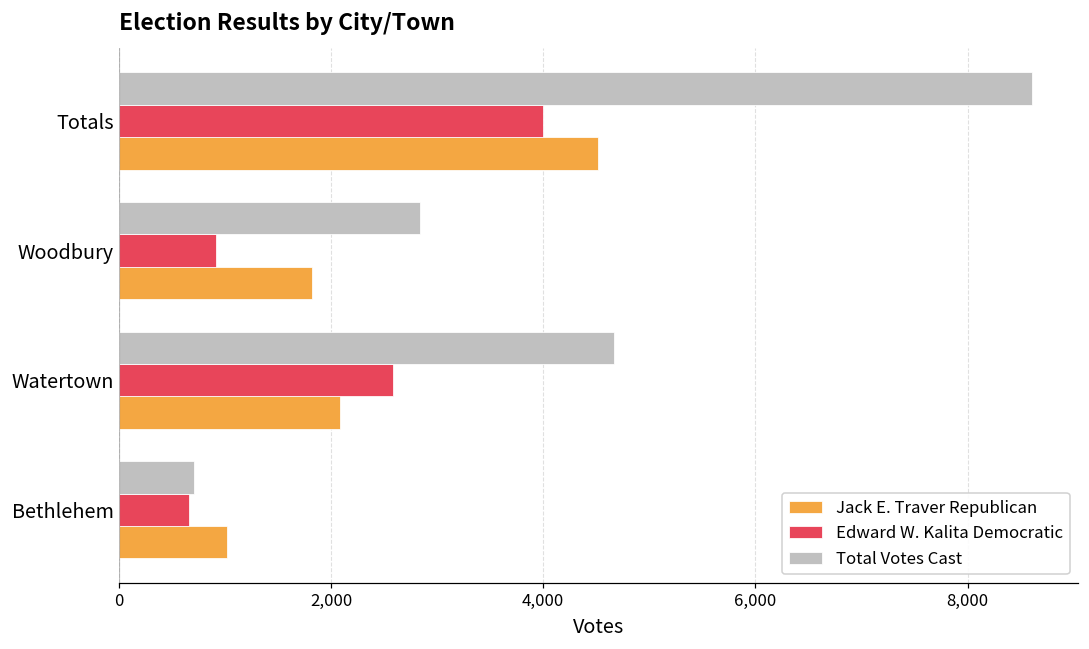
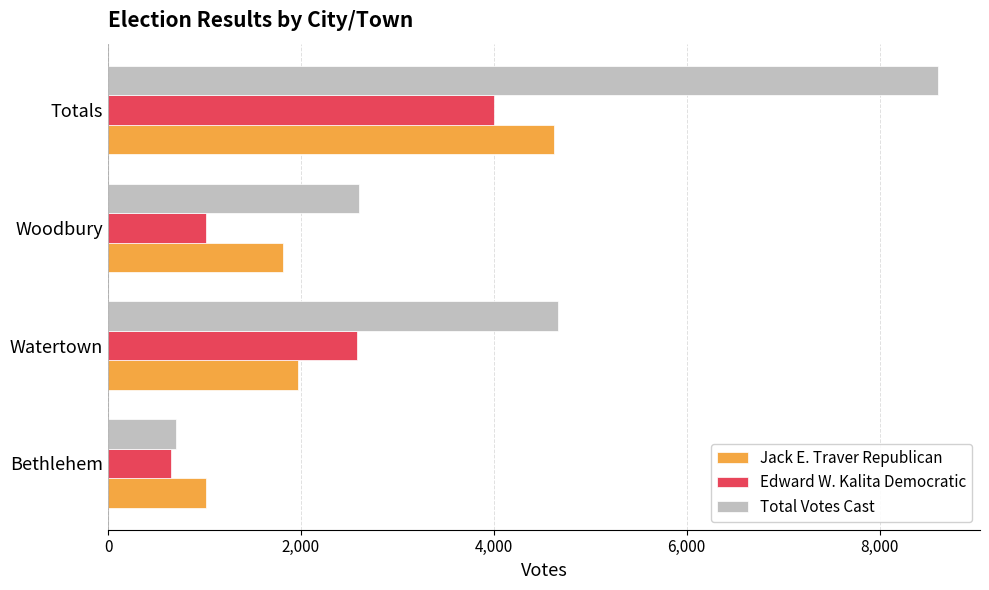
Jack E. Traver Republican, Totals: 4,500 -> 4,600
Total Votes Cast, Woodbury: 2,800 -> 2,600
Edward W. Kalita Democratic, Woodbury: 900 -> 1,000
Jack E. Traver Republican, Watertown: 2,100 -> 2,000
